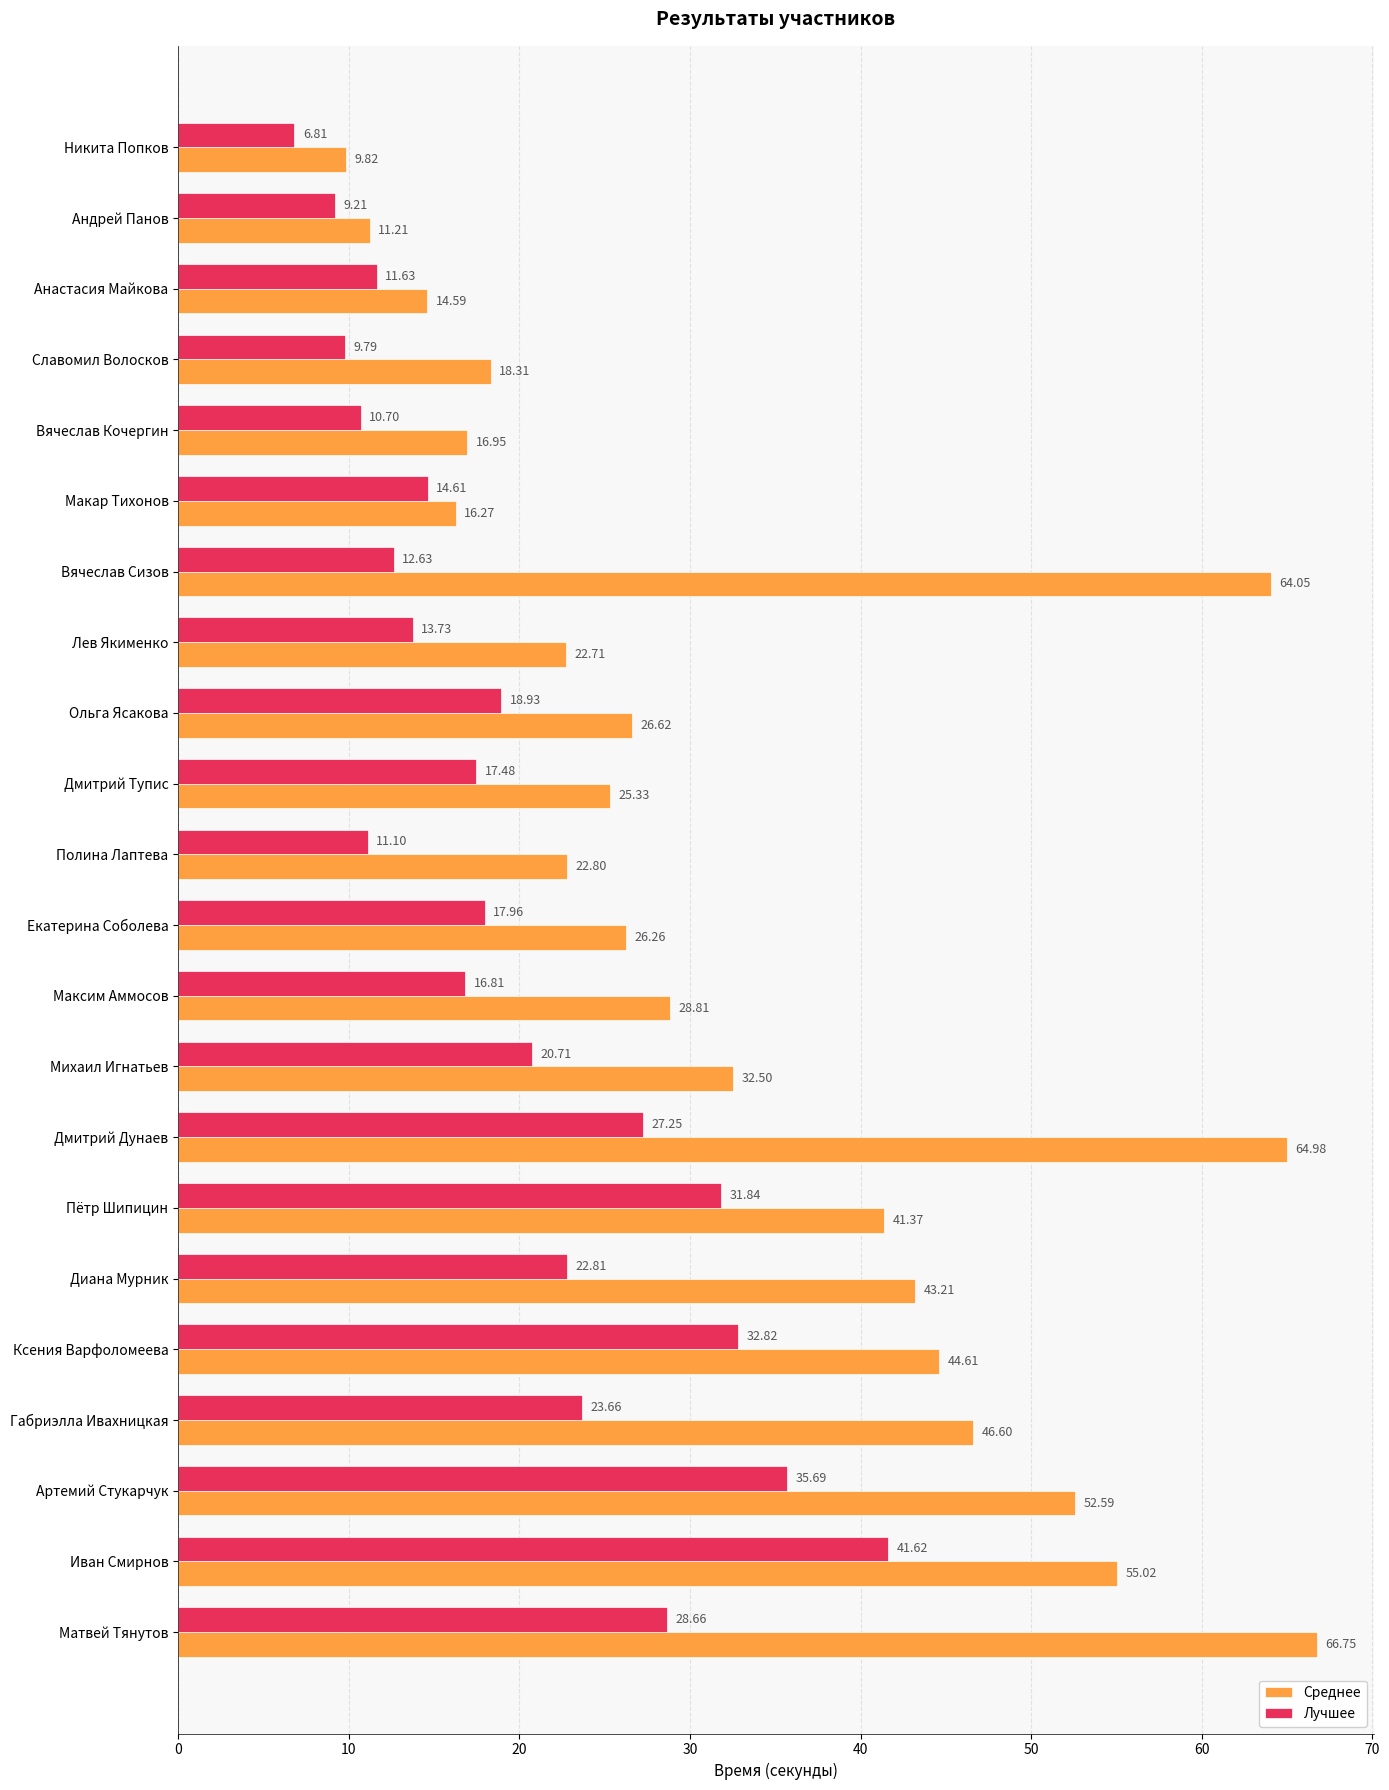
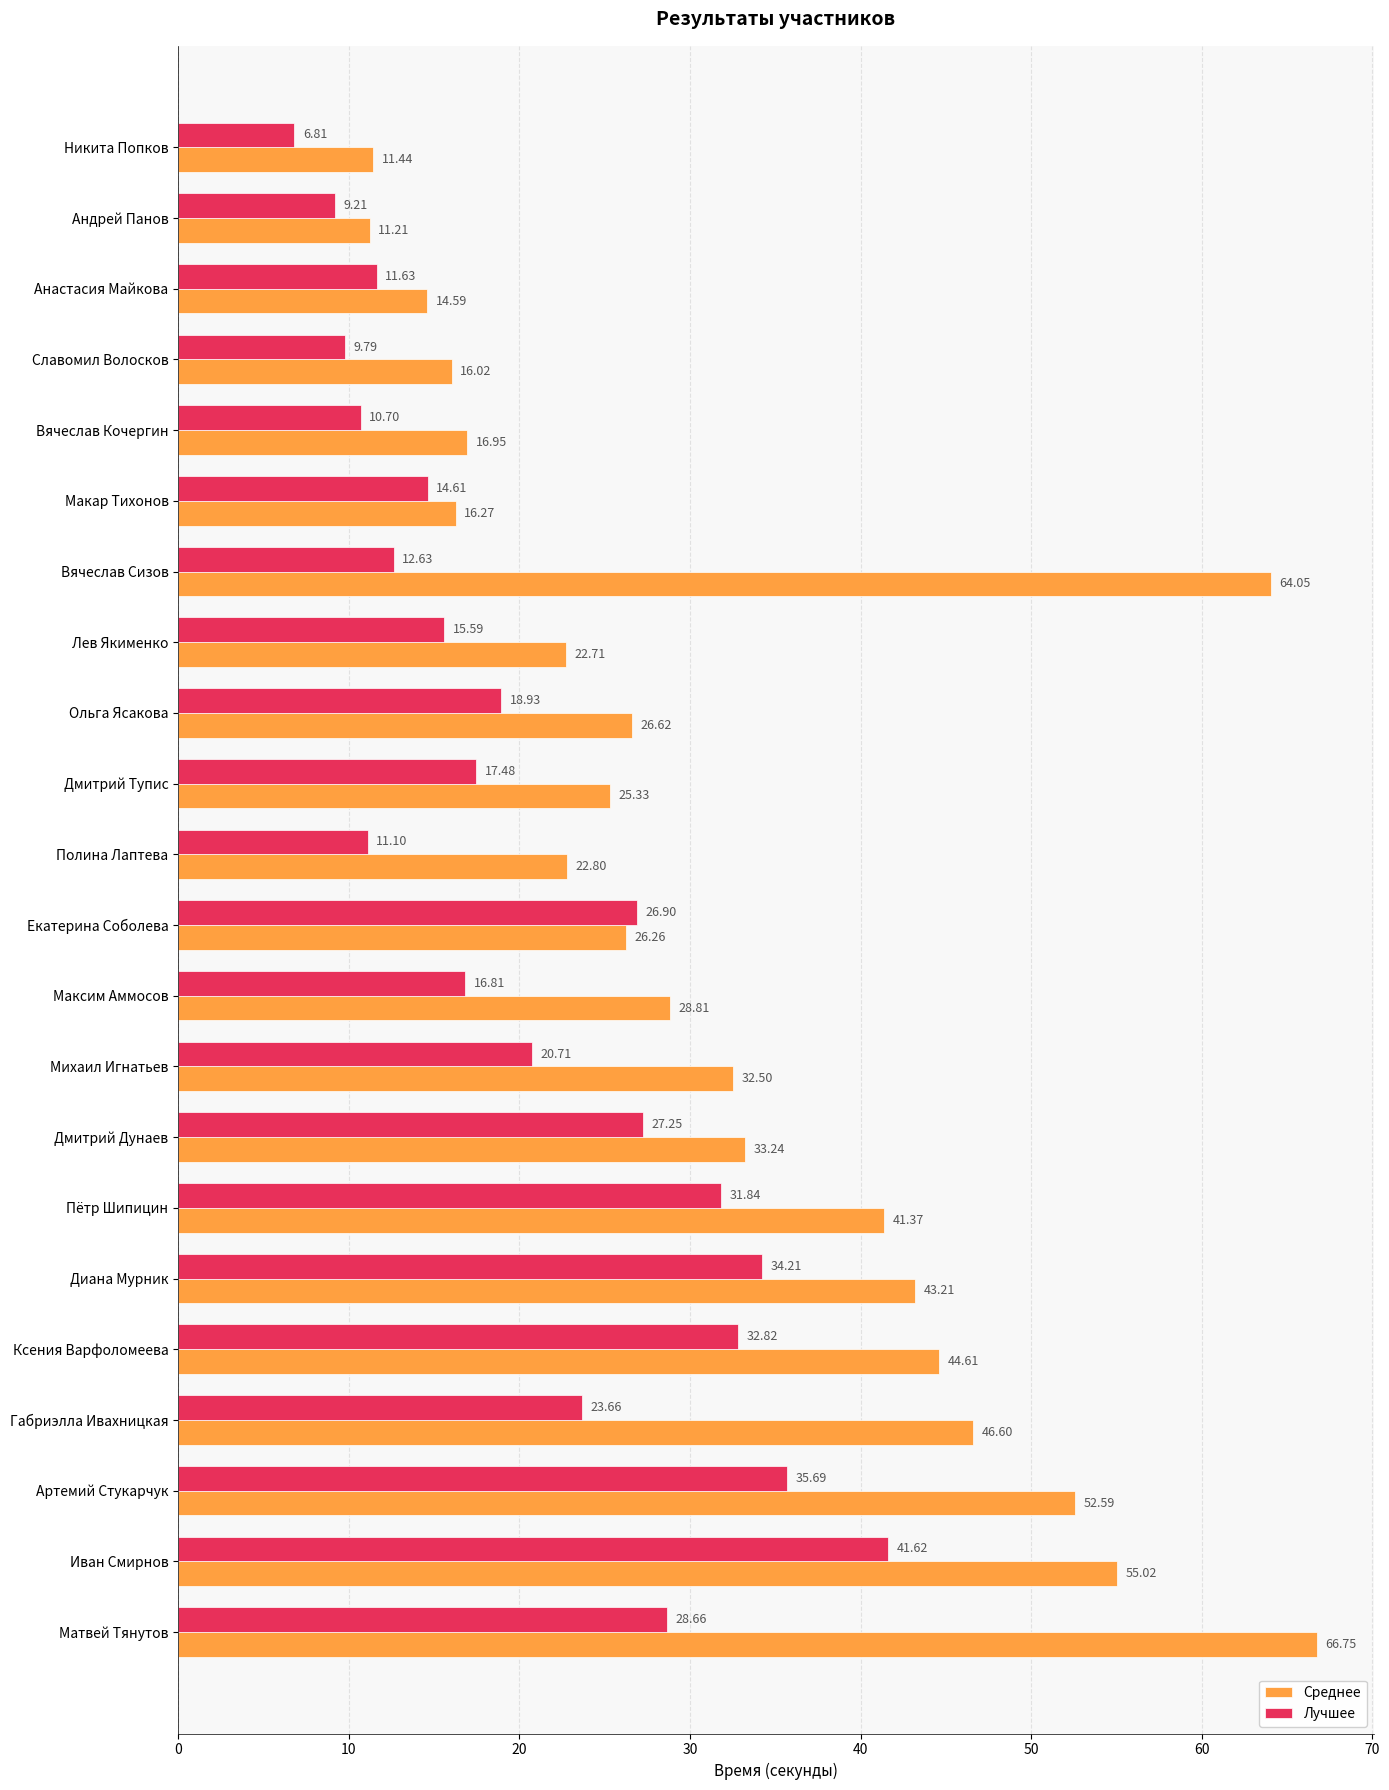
Среднее, Никита Попков: 9.82 -> 11.44
Среднее, Славомил Волосков: 18.31 -> 16.02
Лучшее, Лев Якименко: 13.73 -> 15.59
Лучшее, Екатерина Соболева: 17.96 -> 26.90
Среднее, Дмитрий Дунаев: 64.98 -> 33.24
Лучшее, Диана Мурник: 22.81 -> 34.21
